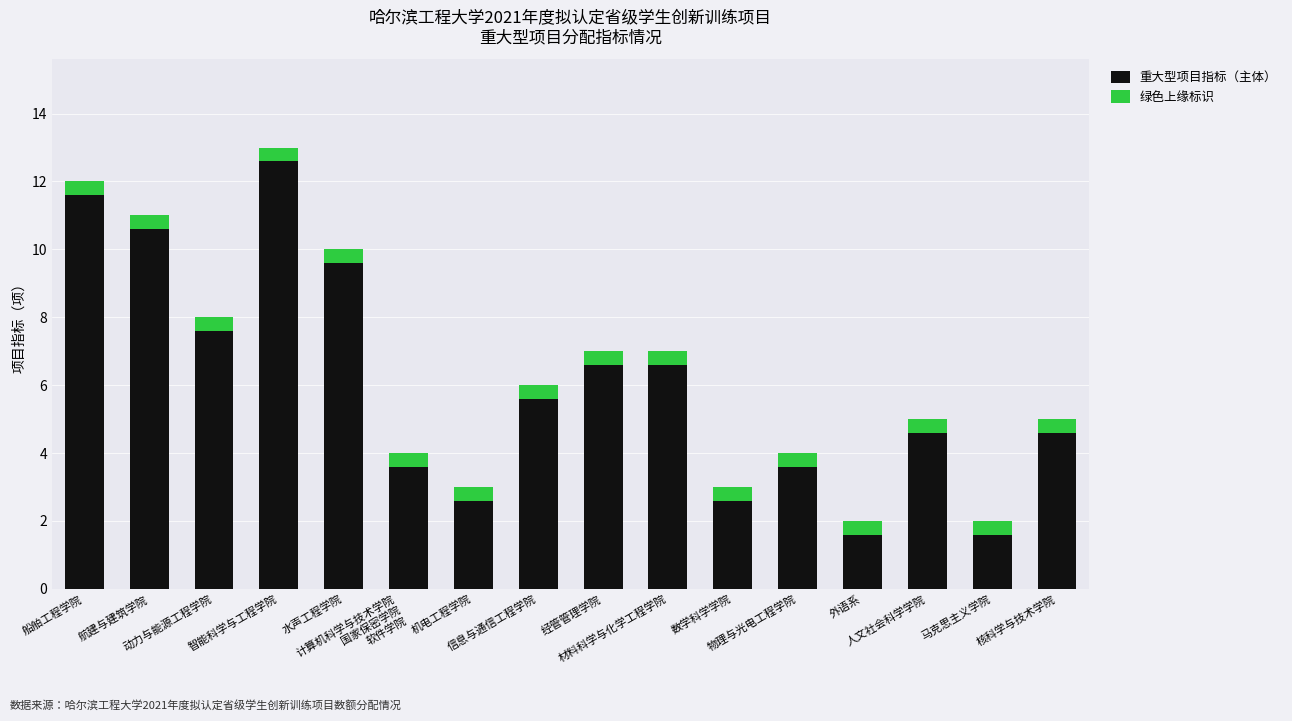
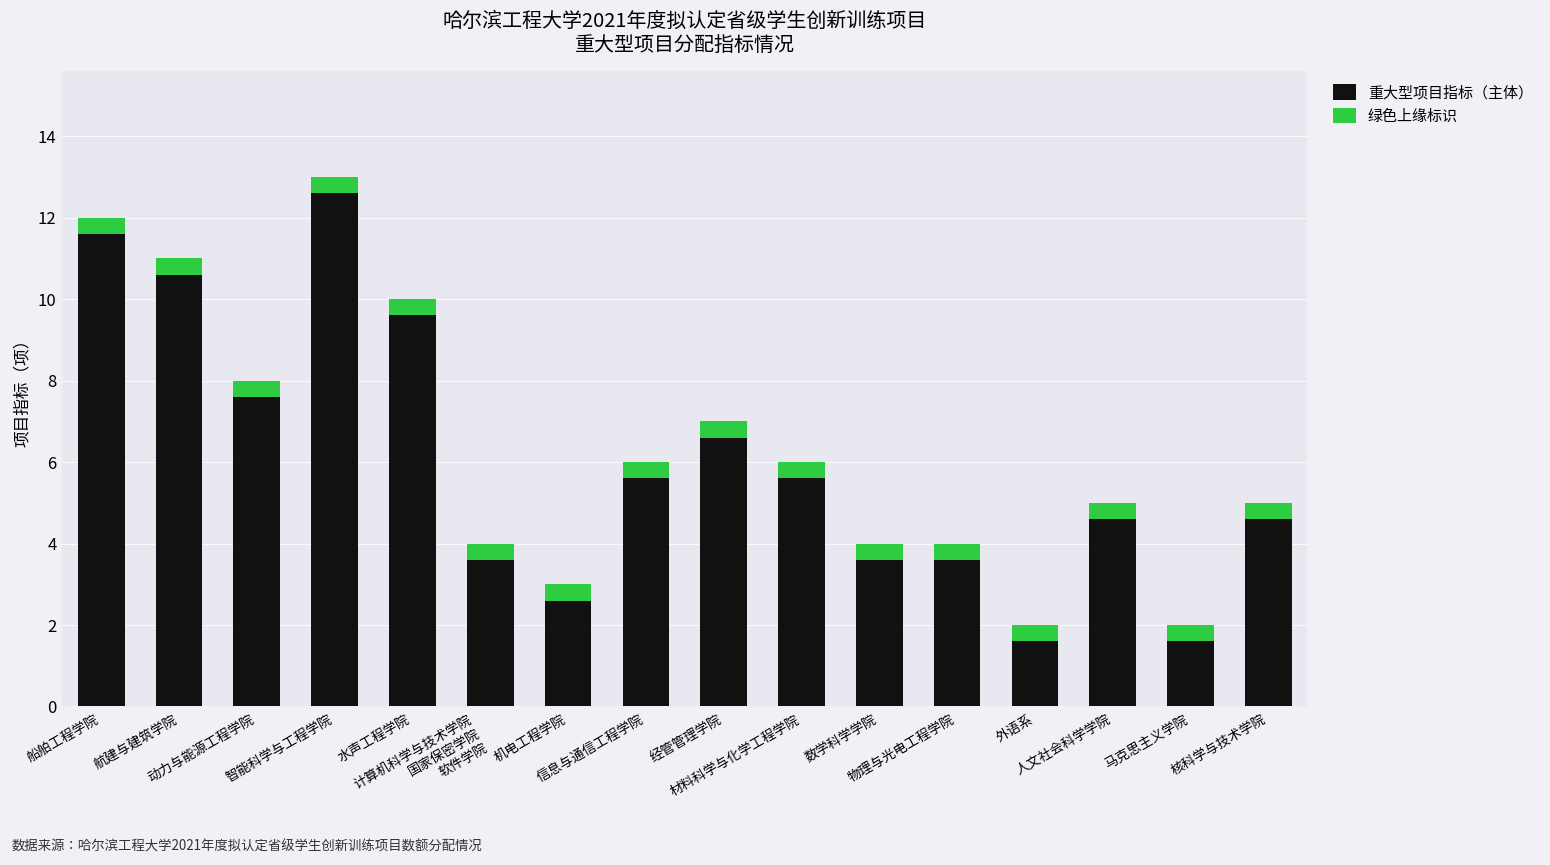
重大型项目指标（主体）, 材料科学与化学工程学院: 6.6 -> 5.6
重大型项目指标（主体）, 数学科学学院: 2.6 -> 3.6
